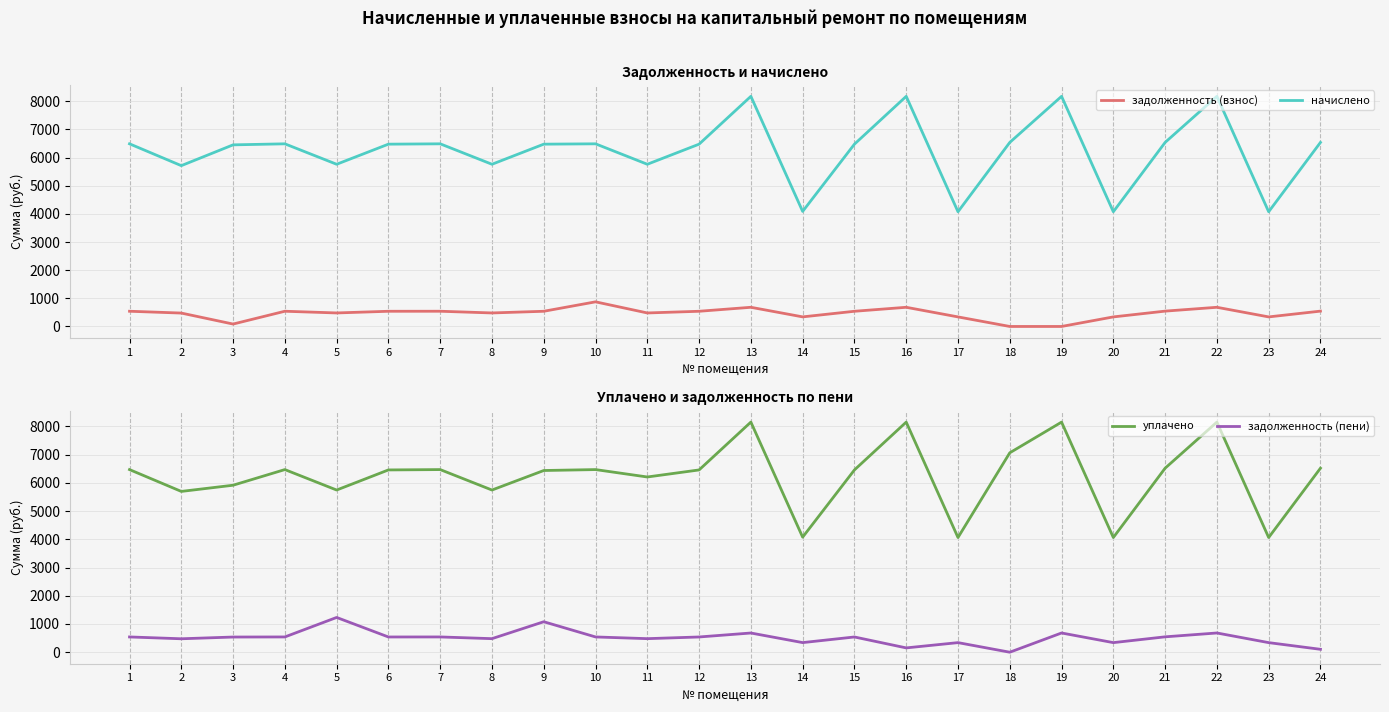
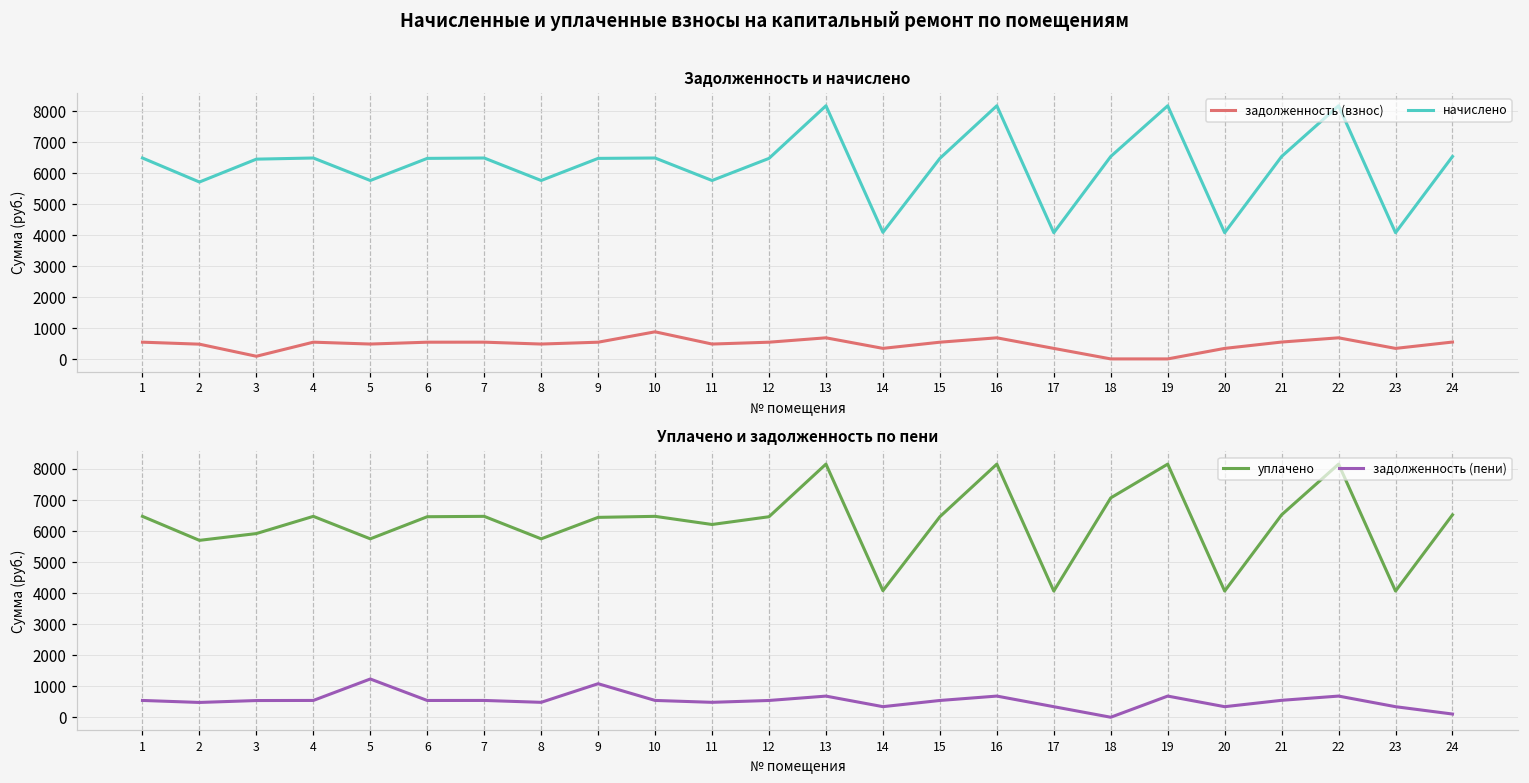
Уплачено и задолженность по пени, задолженность (пени), 16: 200 -> 700
